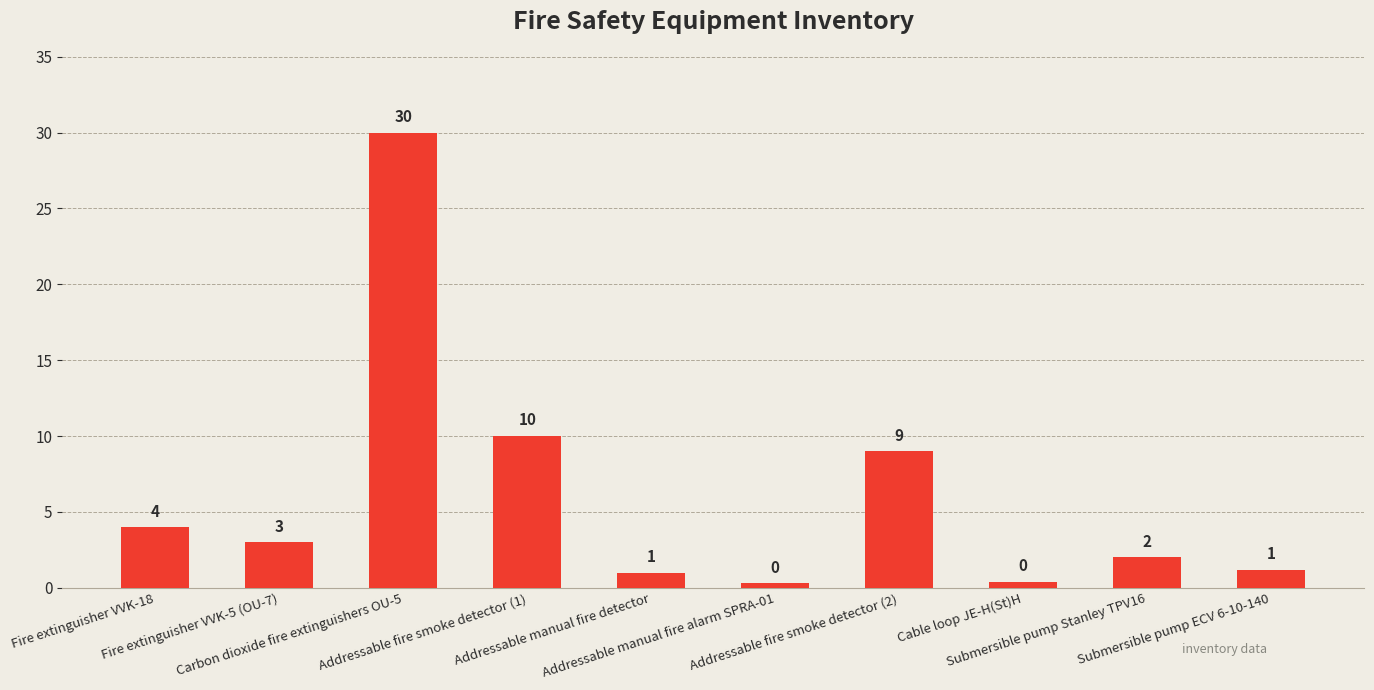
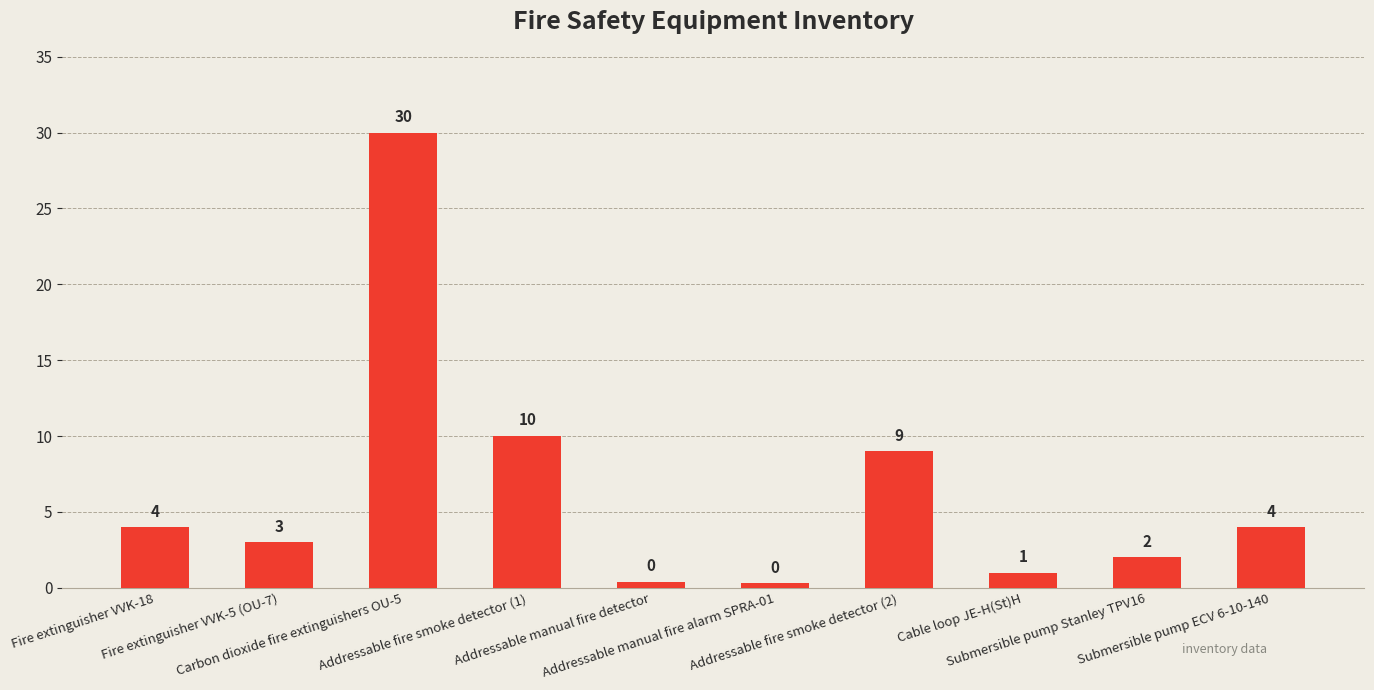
Addressable manual fire detector: 1 -> 0
Cable loop JE-H(St)H: 0 -> 1
Submersible pump ECV 6-10-140: 1 -> 4
